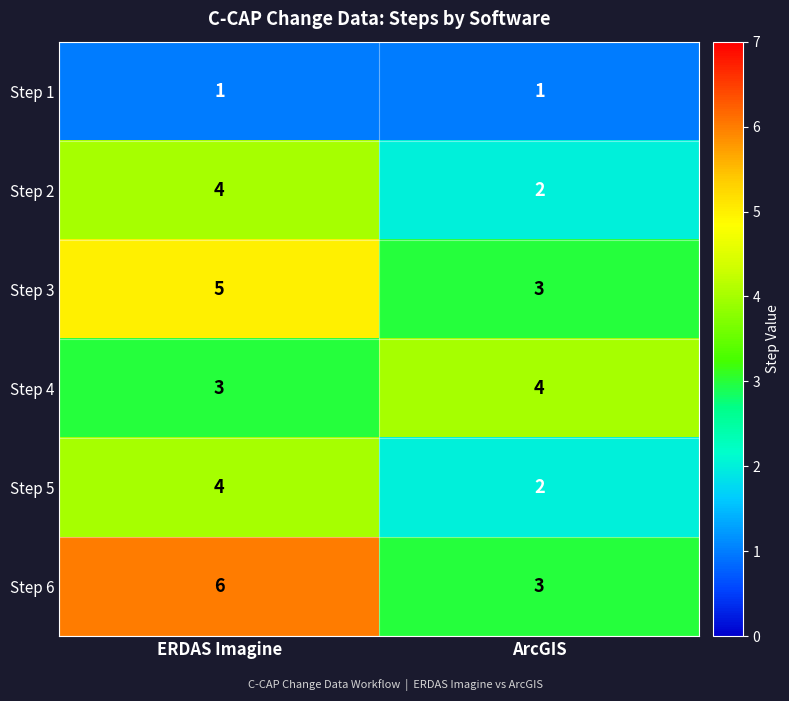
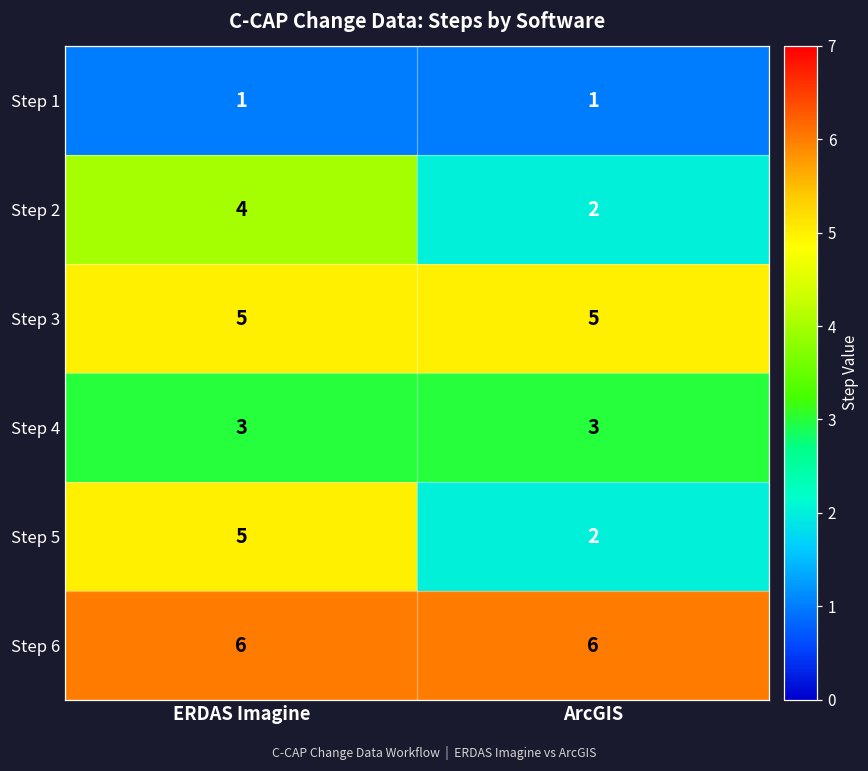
Step 3, ArcGIS: 3 -> 5
Step 4, ArcGIS: 4 -> 3
Step 5, ERDAS Imagine: 4 -> 5
Step 6, ArcGIS: 3 -> 6
